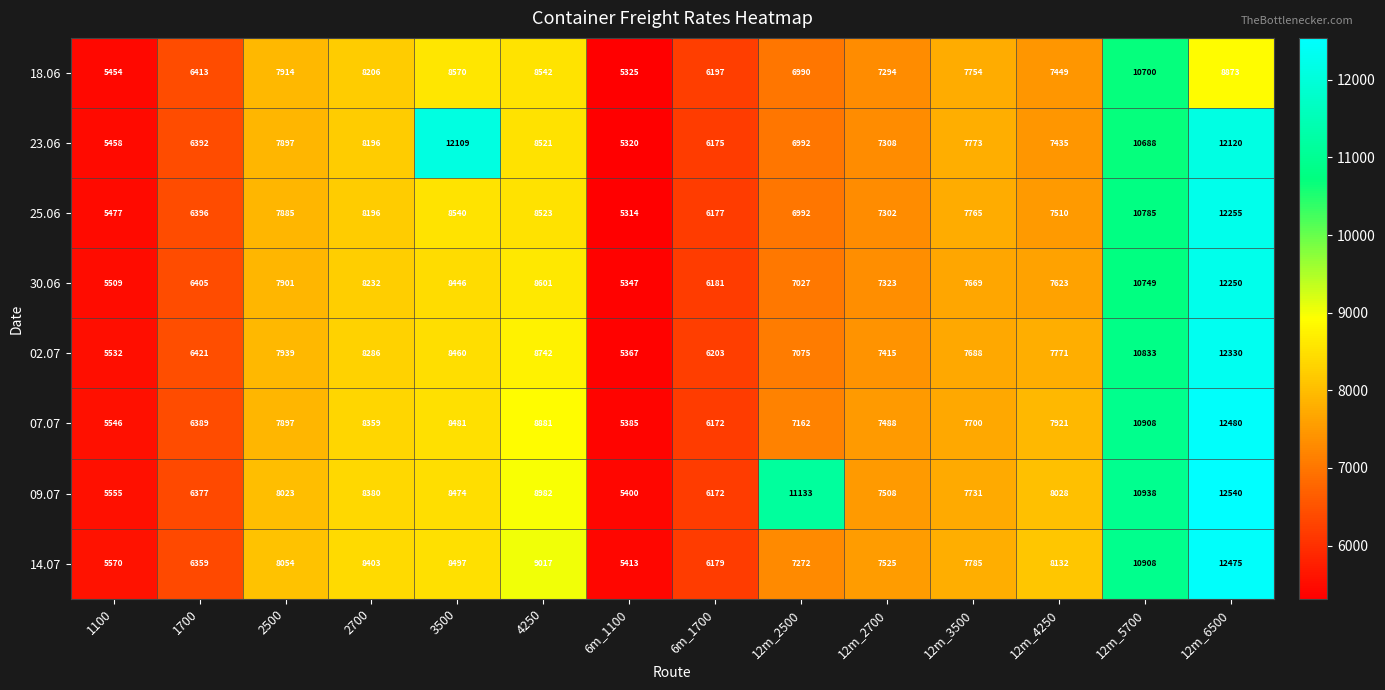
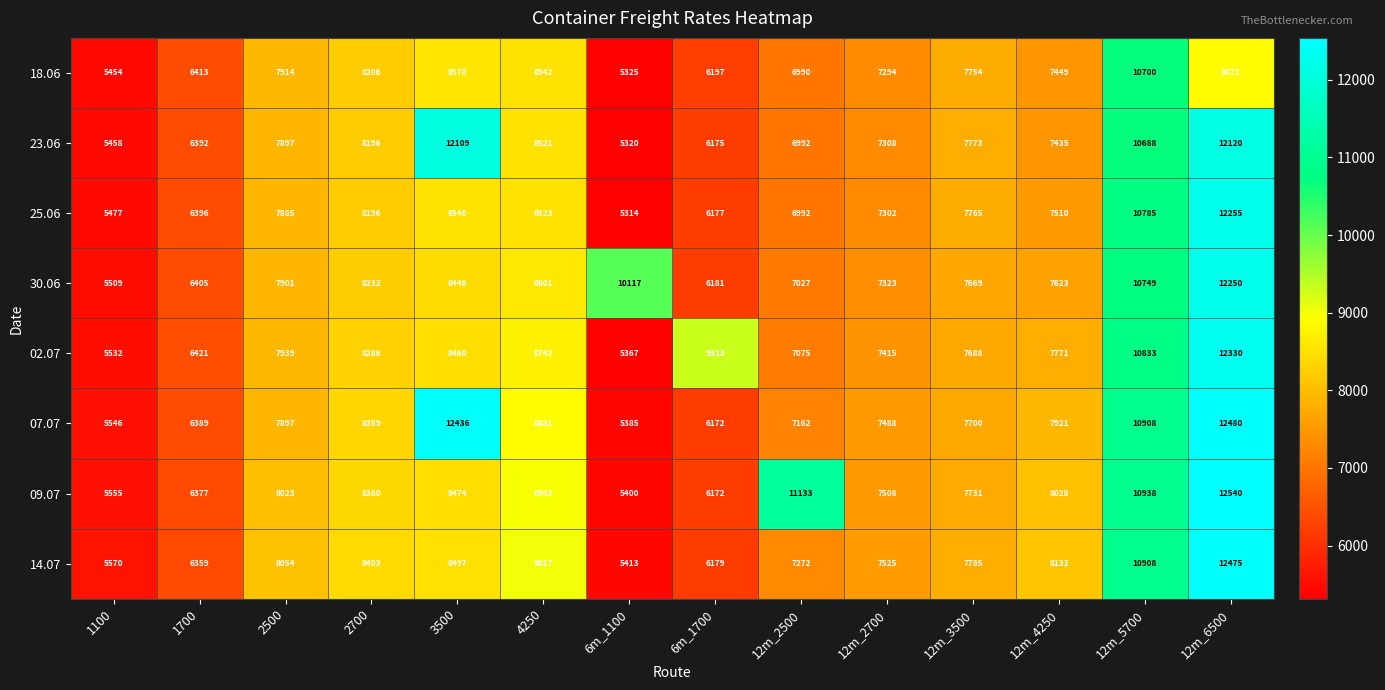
30.06, 6m_1100: 5347 -> 10117
02.07, 6m_1700: 6203 -> 9313
07.07, 3500: 8481 -> 12436
